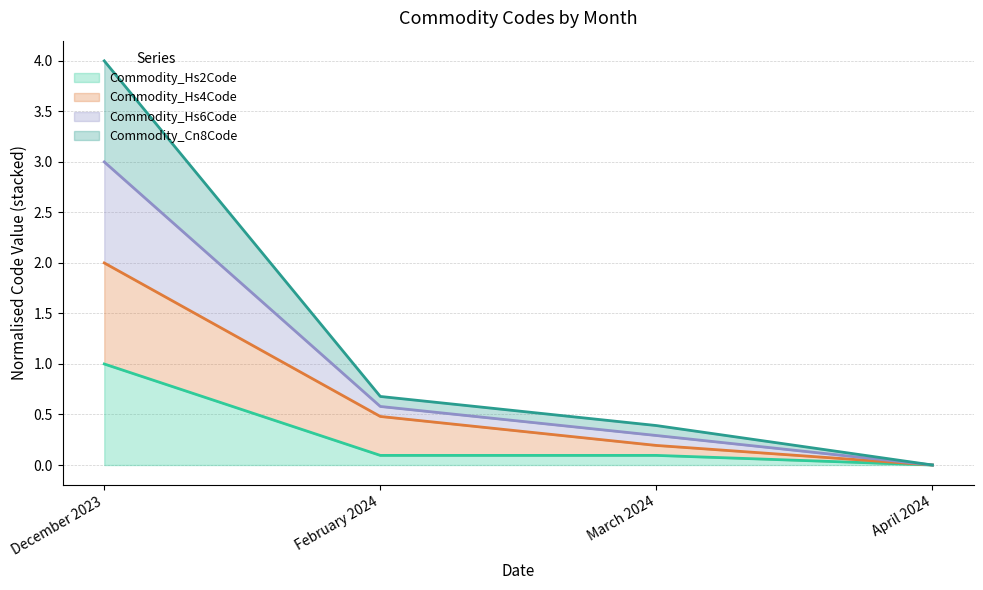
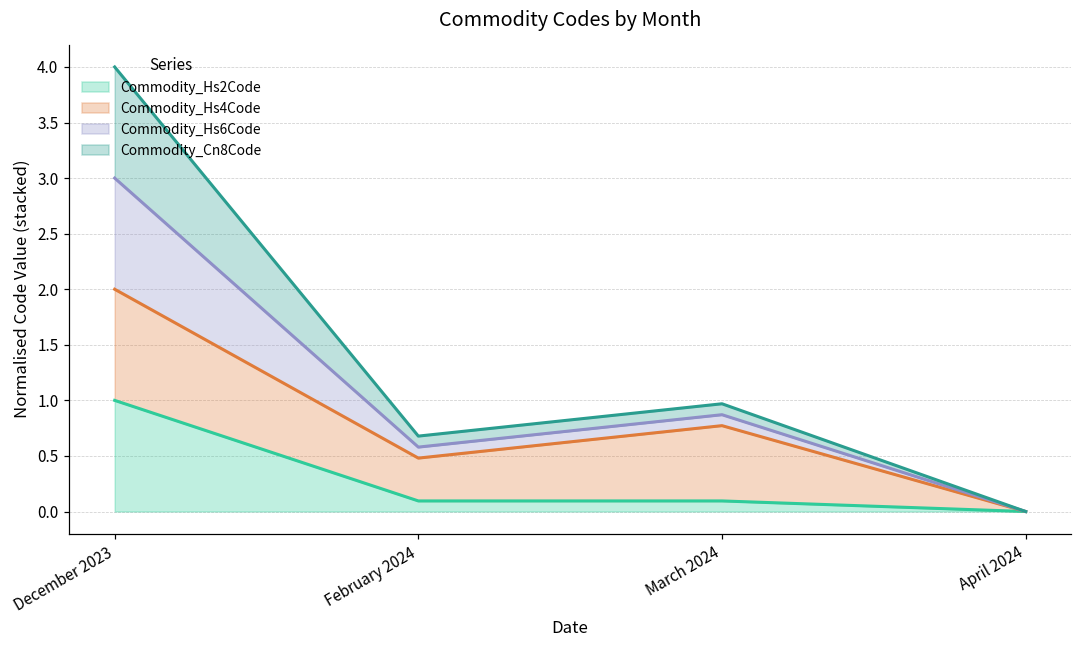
Commodity_Hs4Code, March 2024: 0.10 -> 0.68
